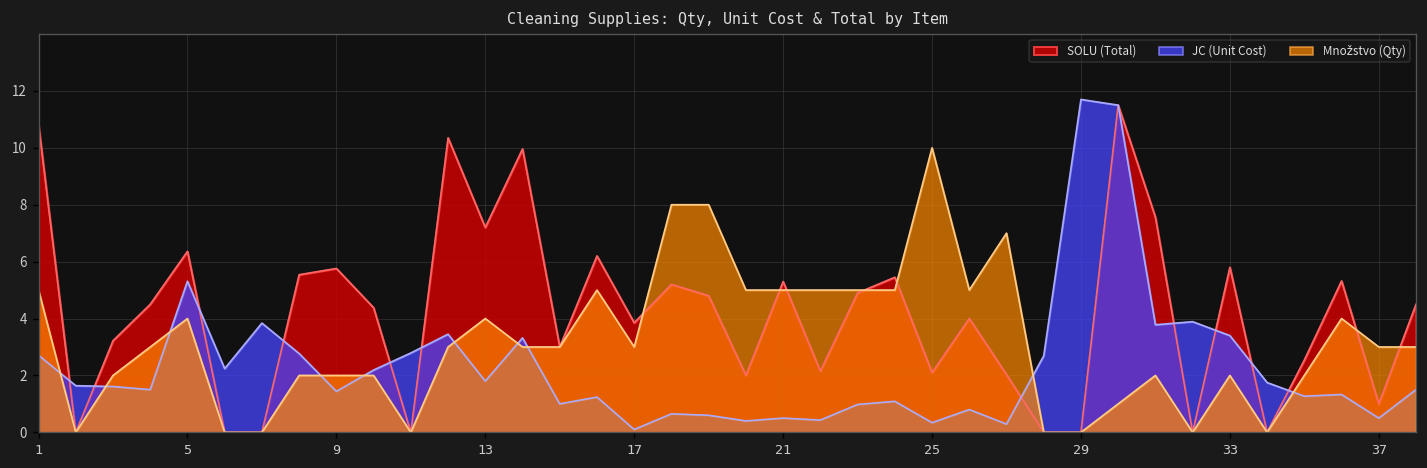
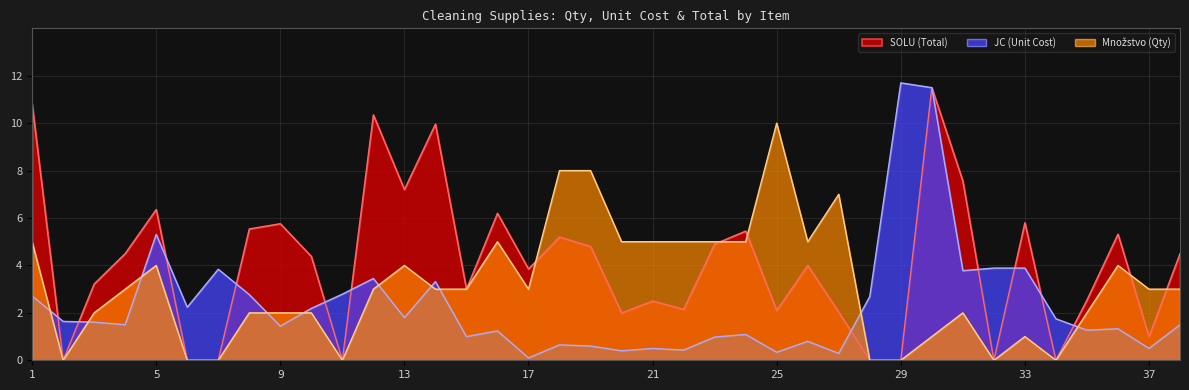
SOLU (Total), 21: 5.3 -> 2.5
JC (Unit Cost), 33: 3.4 -> 3.9
Množstvo (Qty), 33: 2 -> 1
